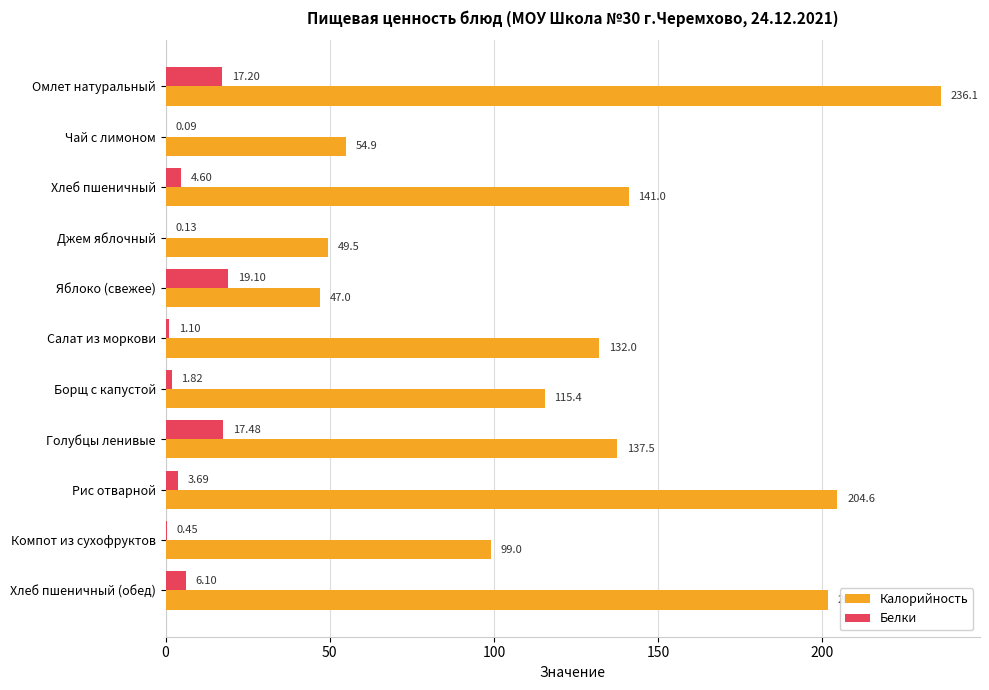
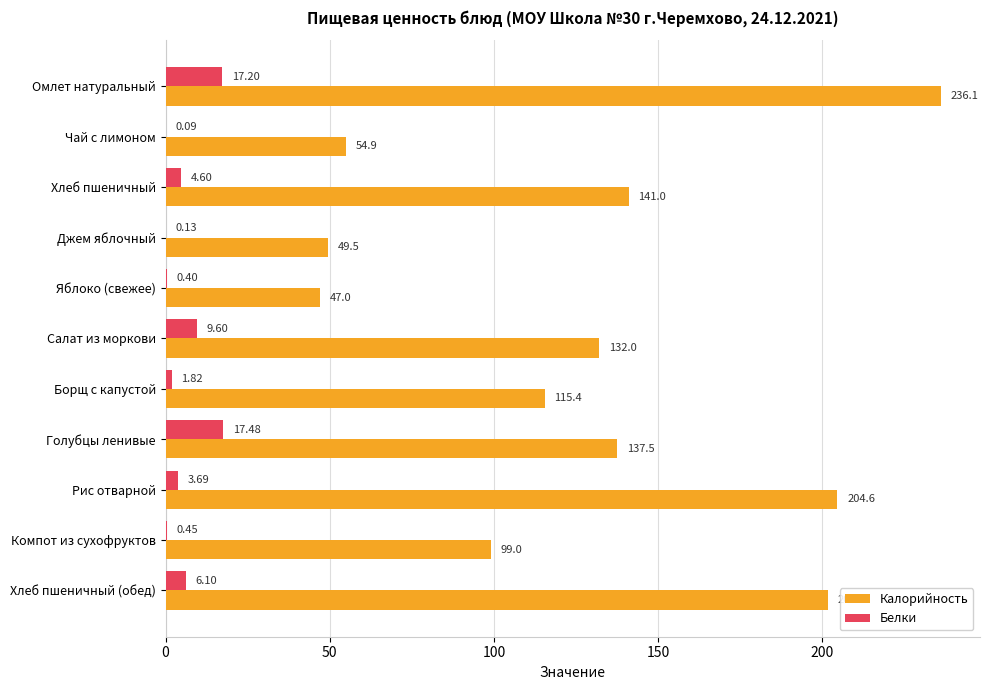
Белки, Яблоко (свежее): 19.10 -> 0.40
Белки, Салат из моркови: 1.10 -> 9.60
